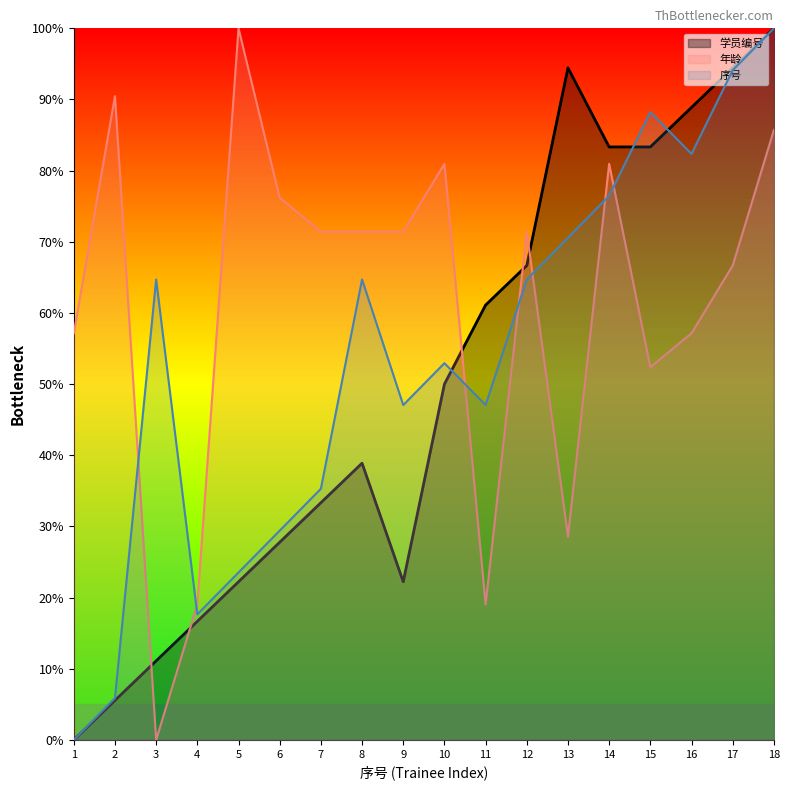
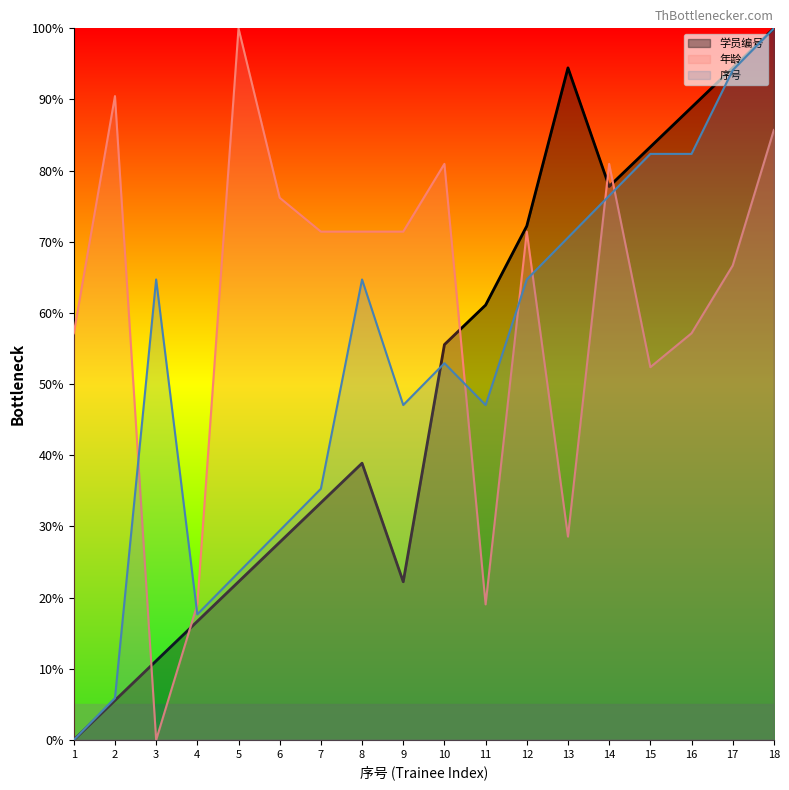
学员编号, 10: 50% -> 56%
学员编号, 12: 67% -> 72%
学员编号, 14: 83% -> 78%
序号, 15: 88% -> 82%
